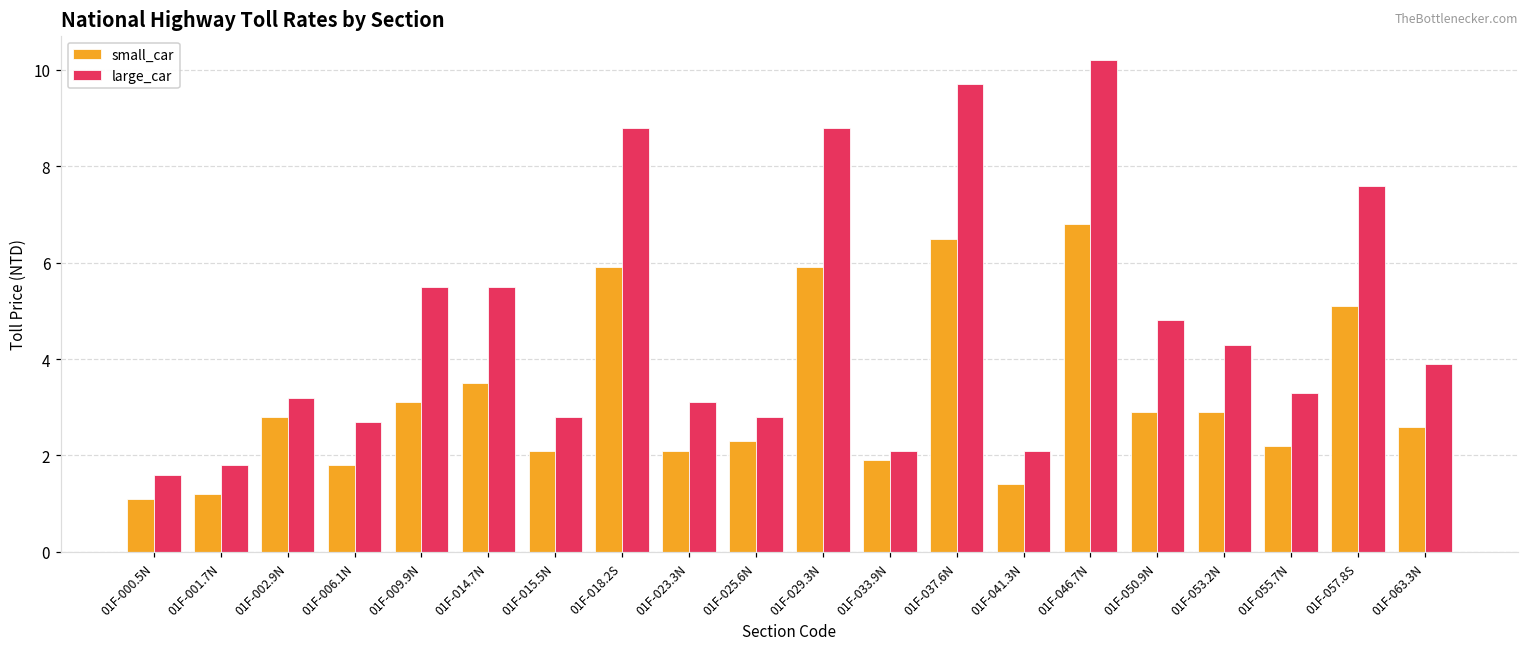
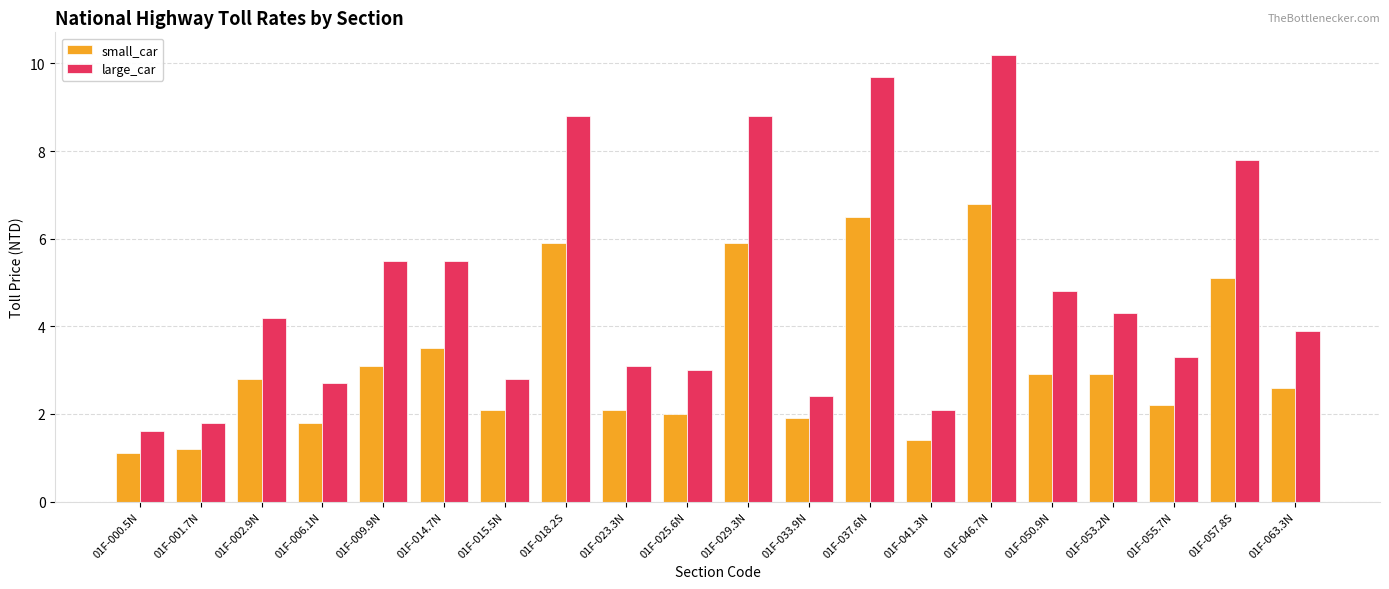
large_car, 01F-002.9N: 3.2 -> 4.2
small_car, 01F-025.6N: 2.3 -> 2.0
large_car, 01F-025.6N: 2.8 -> 3.0
large_car, 01F-033.9N: 2.1 -> 2.4
large_car, 01F-057.8S: 7.6 -> 7.8
